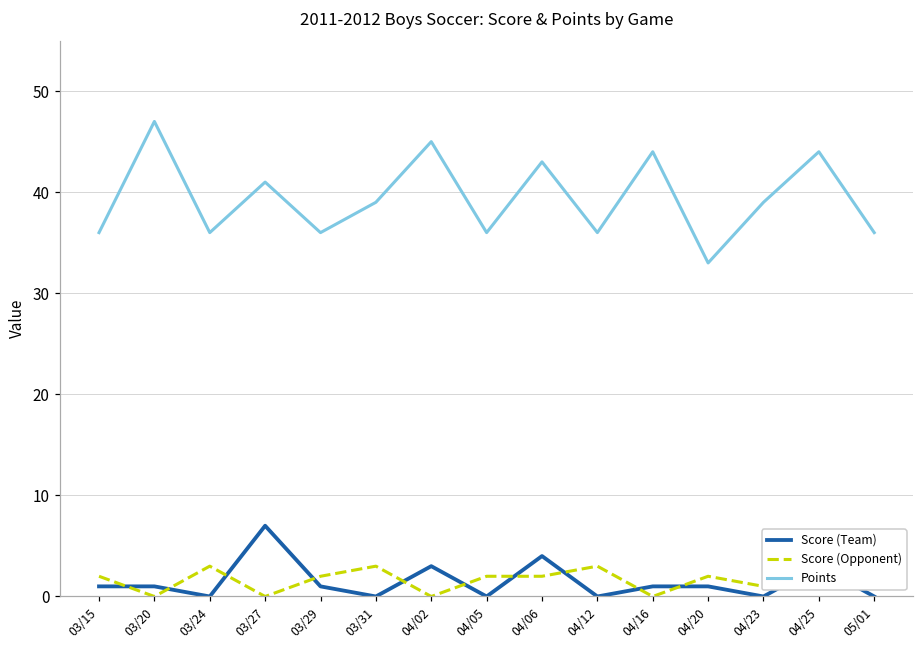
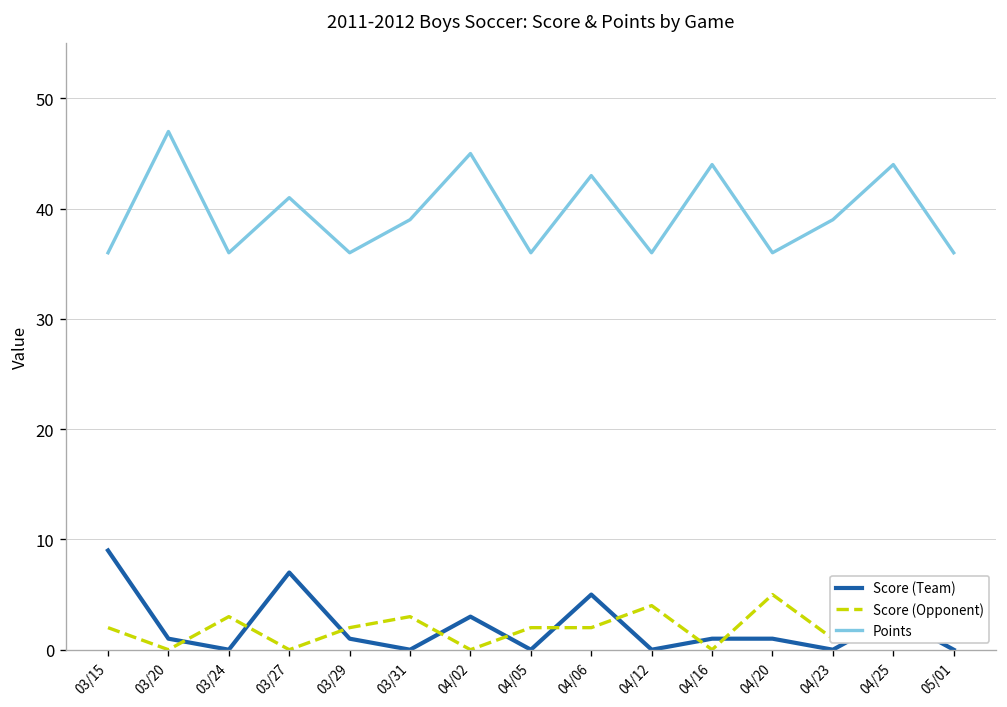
Score (Team), 03/15: 1 -> 9
Score (Team), 04/06: 4 -> 5
Score (Opponent), 04/12: 3 -> 4
Score (Opponent), 04/20: 2 -> 5
Points, 04/20: 33 -> 36
